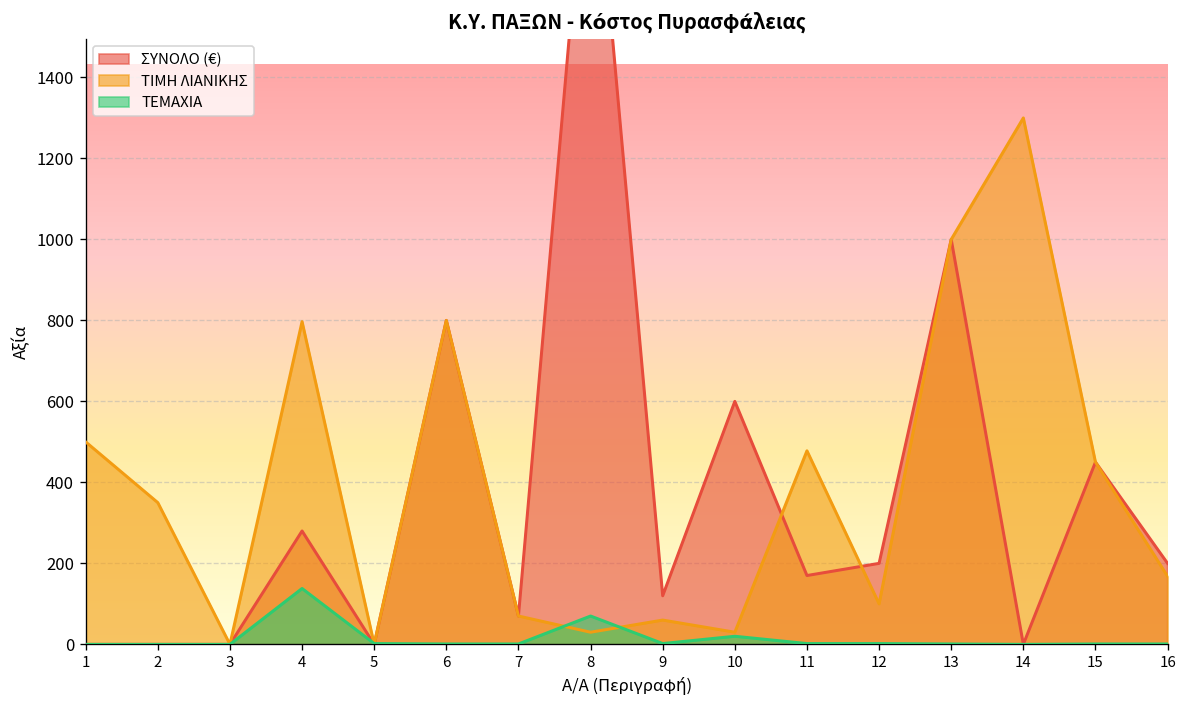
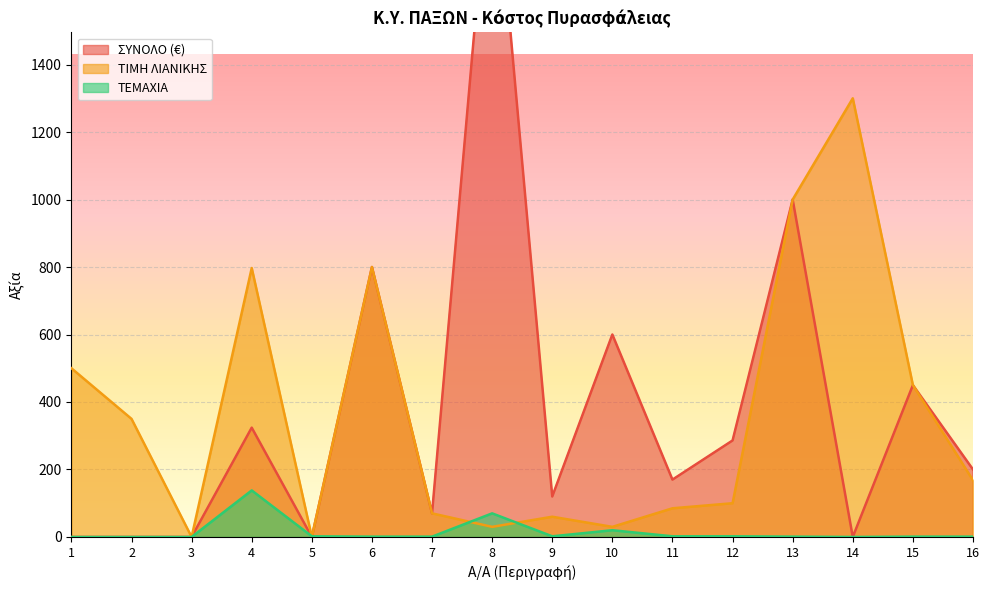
ΣΥΝΟΛΟ (€), 4: 280 -> 320
ΤΙΜΗ ΛΙΑΝΙΚΗΣ, 11: 480 -> 90
ΣΥΝΟΛΟ (€), 12: 200 -> 290
